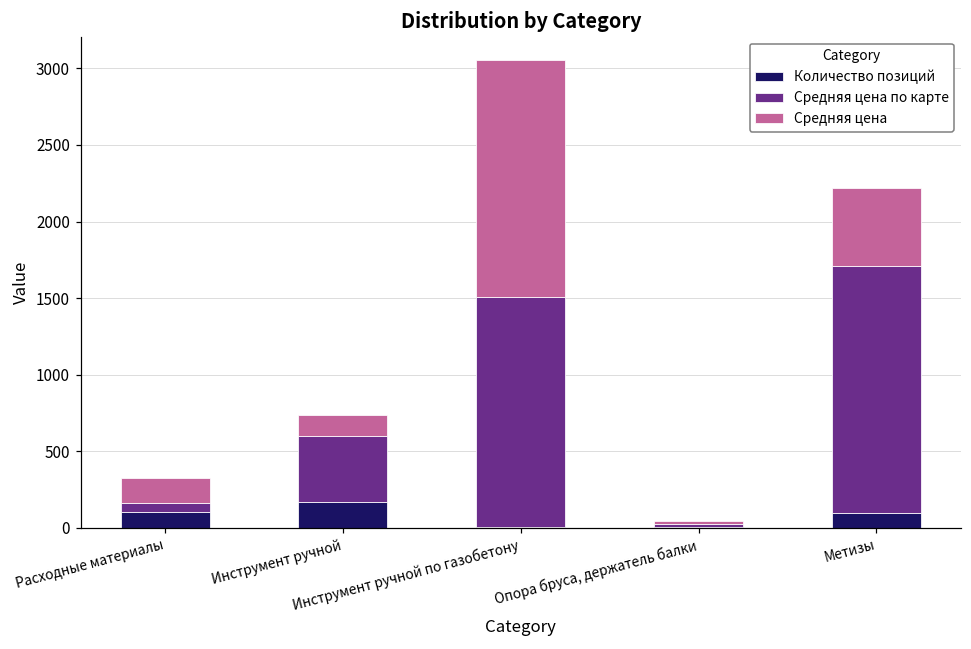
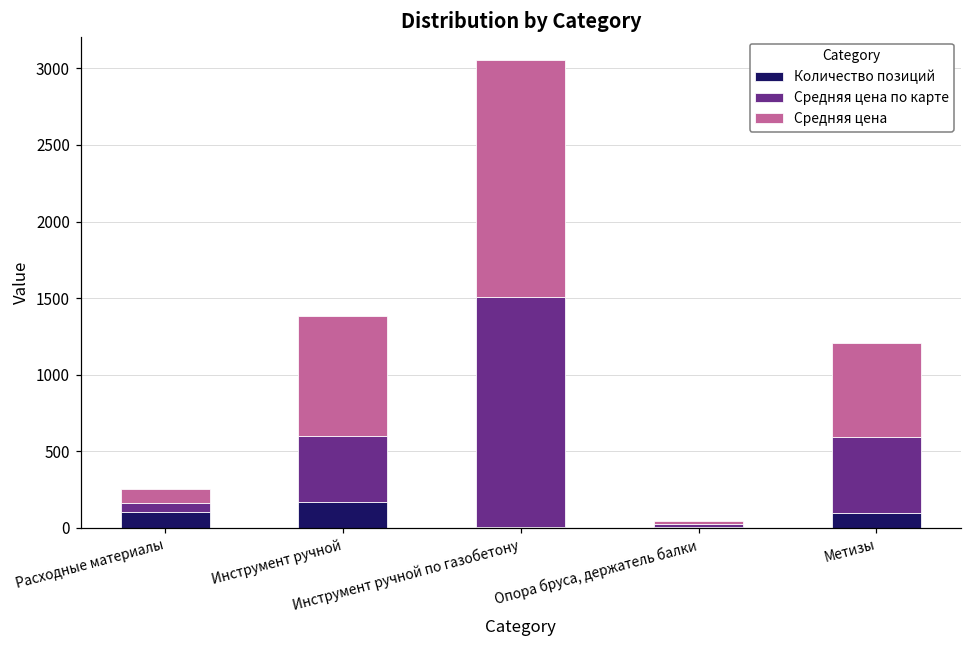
Средняя цена, Расходные материалы: 160 -> 90
Средняя цена, Инструмент ручной: 140 -> 780
Средняя цена по карте, Метизы: 1620 -> 500
Средняя цена, Метизы: 510 -> 620
